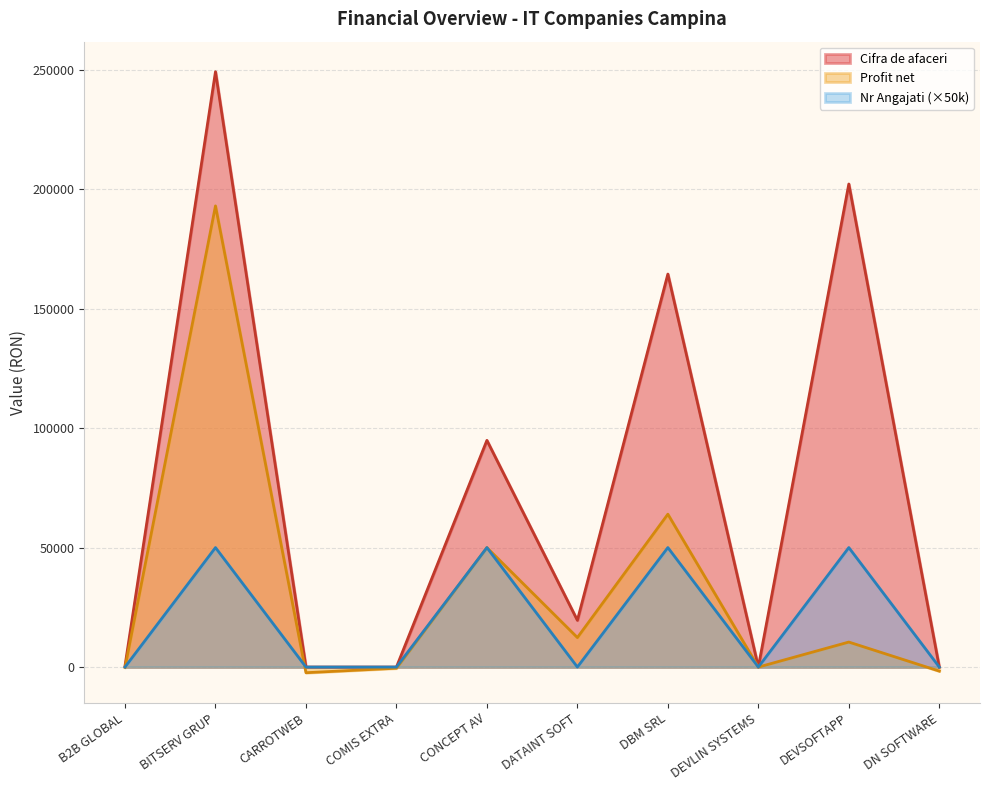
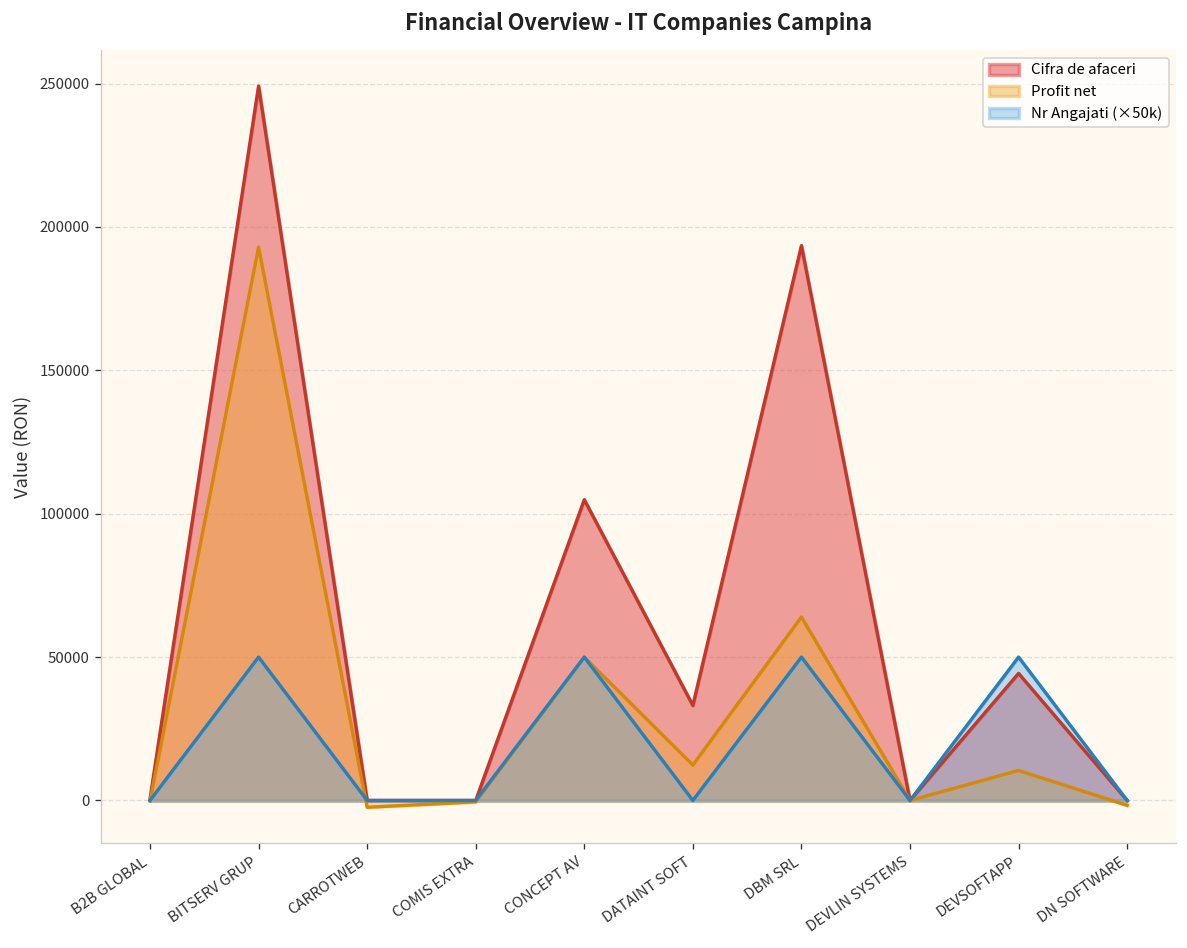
Cifra de afaceri, CONCEPT AV: 95000 -> 105000
Cifra de afaceri, DATAINT SOFT: 20000 -> 33000
Cifra de afaceri, DBM SRL: 164000 -> 193000
Cifra de afaceri, DEVSOFTAPP: 202000 -> 44000
